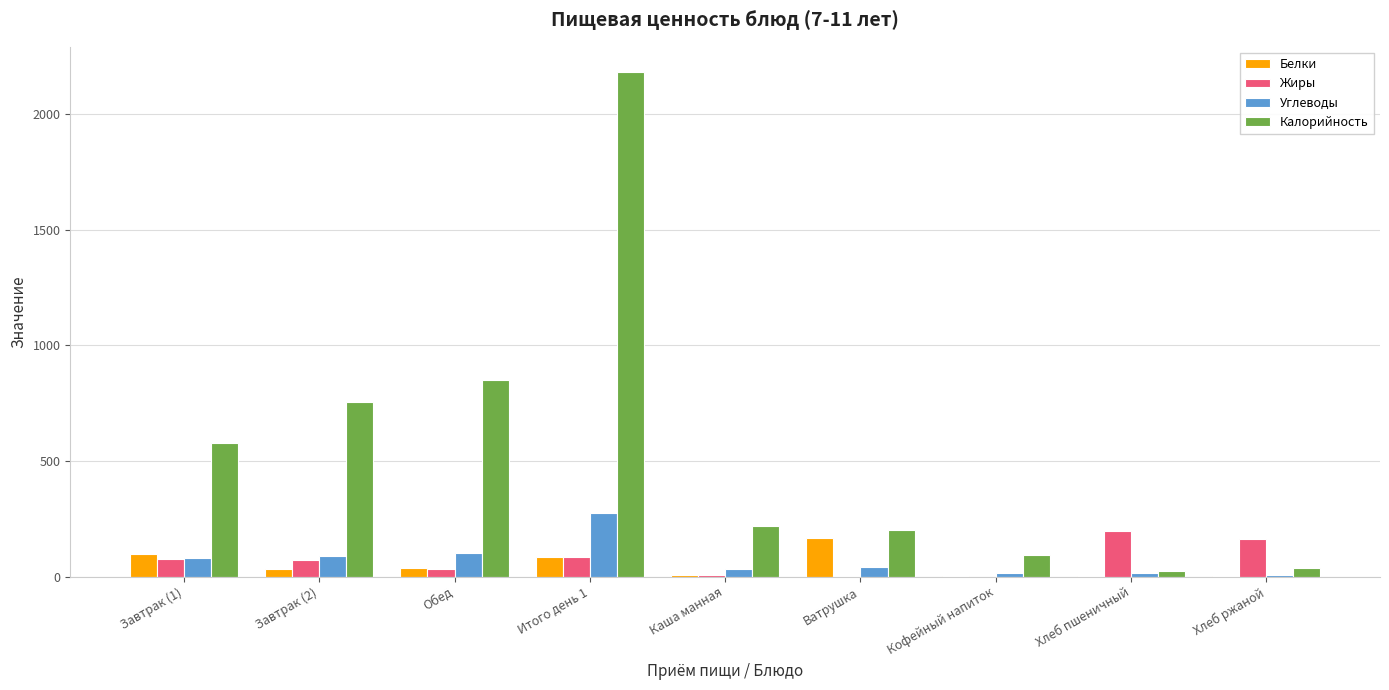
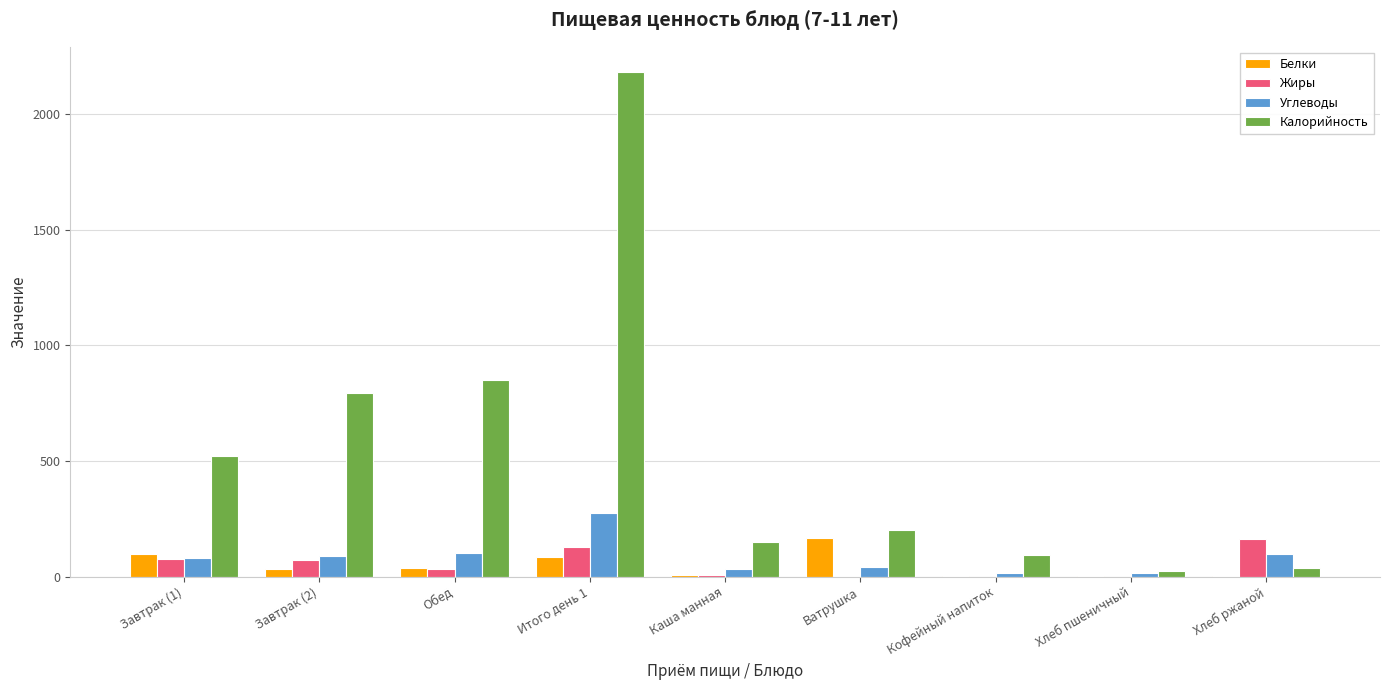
Калорийность, Завтрак (1): 580 -> 520
Калорийность, Завтрак (2): 760 -> 790
Жиры, Итого день 1: 80 -> 130
Калорийность, Каша манная: 220 -> 150
Жиры, Хлеб пшеничный: 200 -> 0
Углеводы, Хлеб ржаной: 10 -> 100
